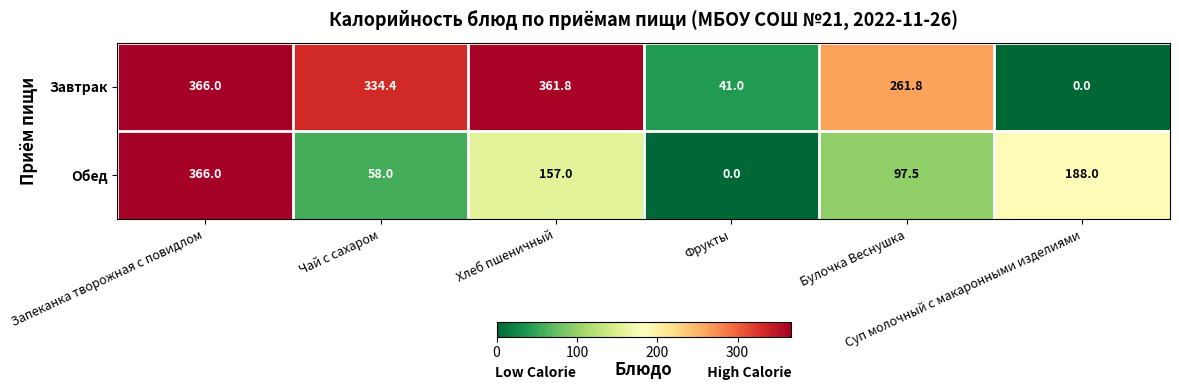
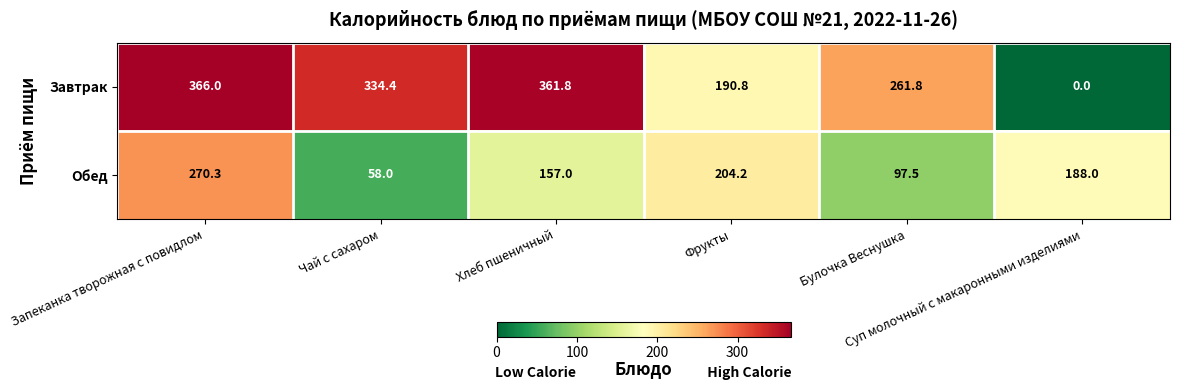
Завтрак, Фрукты: 41.0 -> 190.8
Обед, Запеканка творожная с повидлом: 366.0 -> 270.3
Обед, Фрукты: 0.0 -> 204.2
